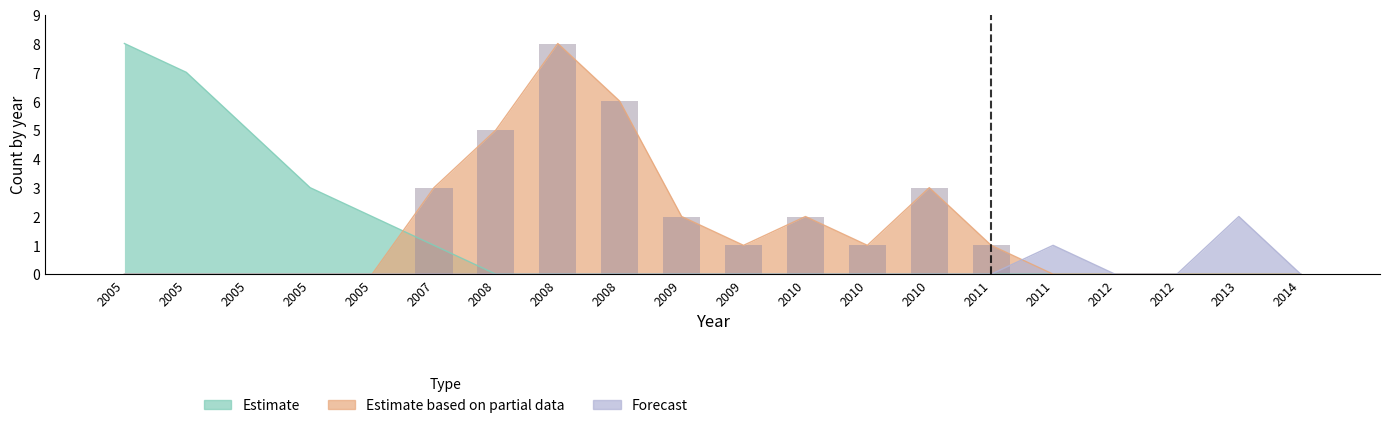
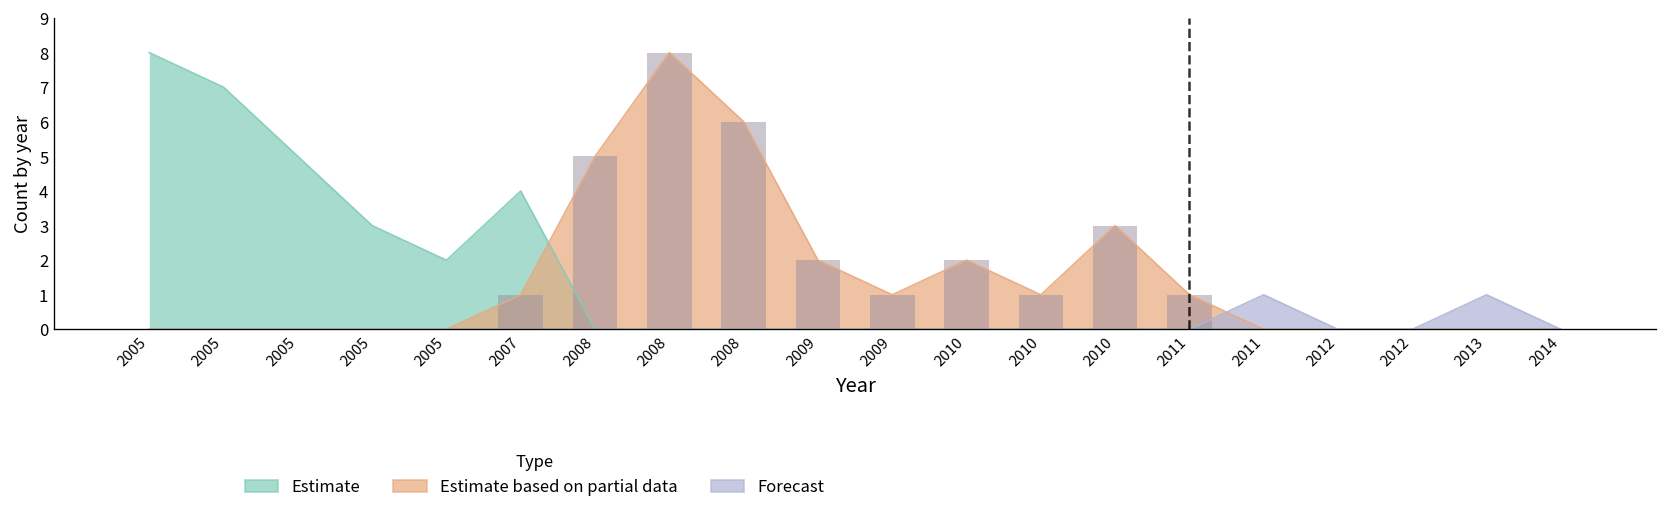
Estimate, 2007: 1 -> 4
Estimate based on partial data, 2007: 3 -> 1
Forecast, 2013: 2 -> 1
